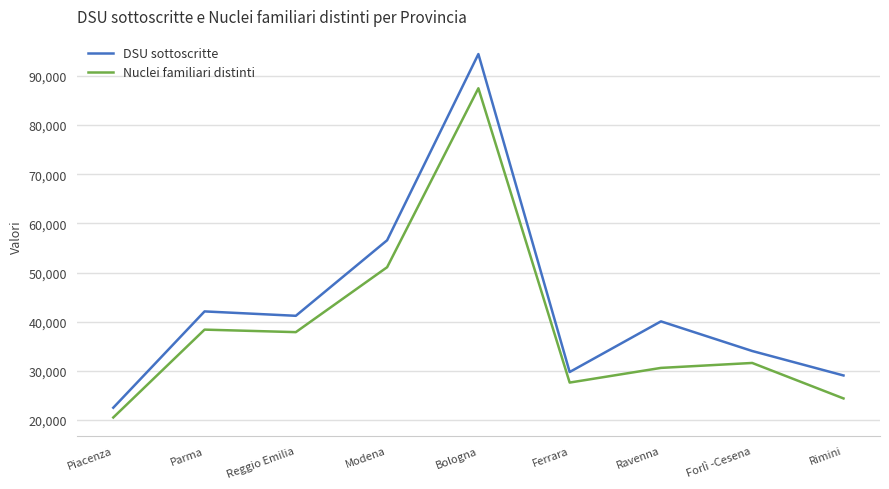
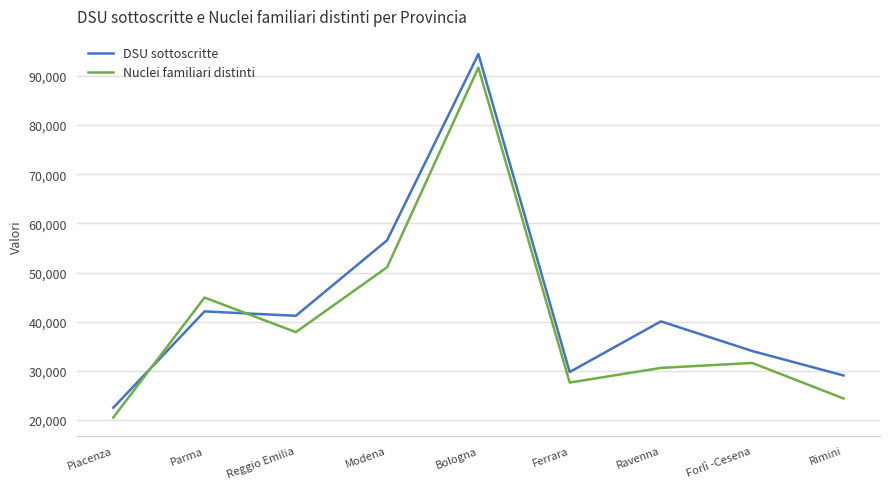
Nuclei familiari distinti, Parma: 38,000 -> 45,000
Nuclei familiari distinti, Bologna: 87,000 -> 92,000
